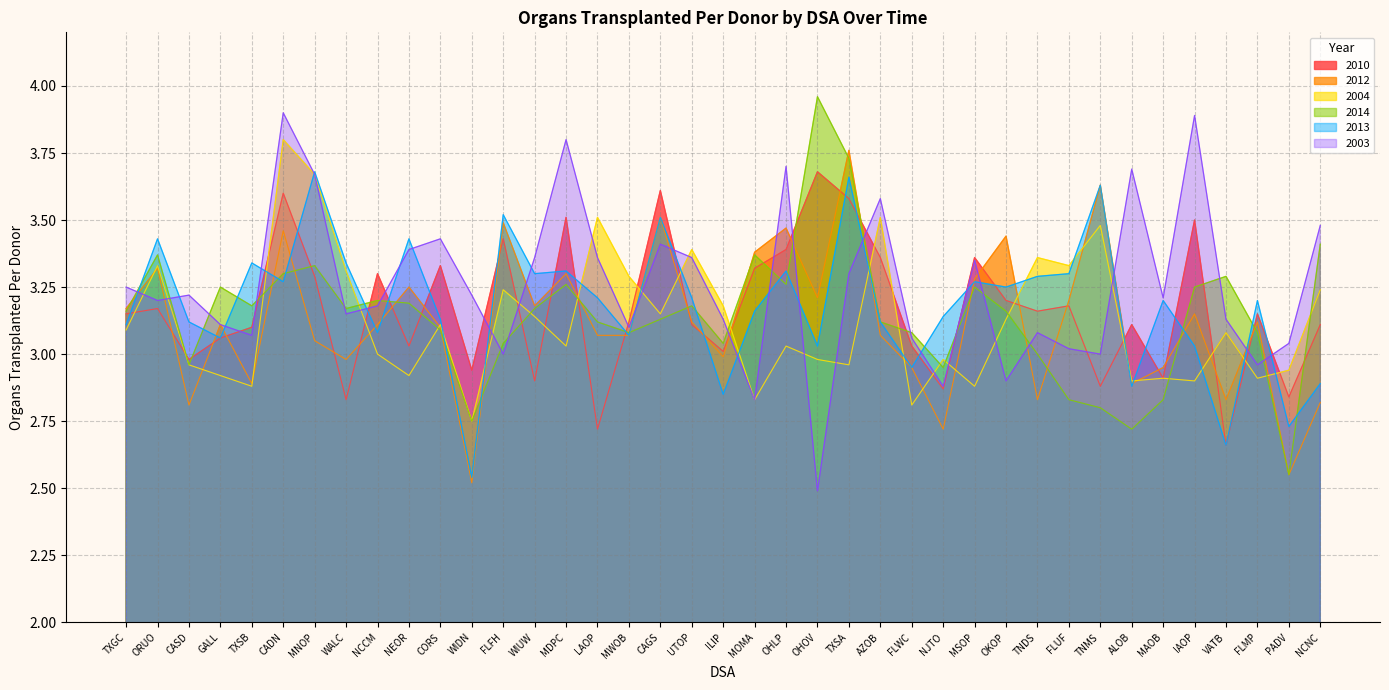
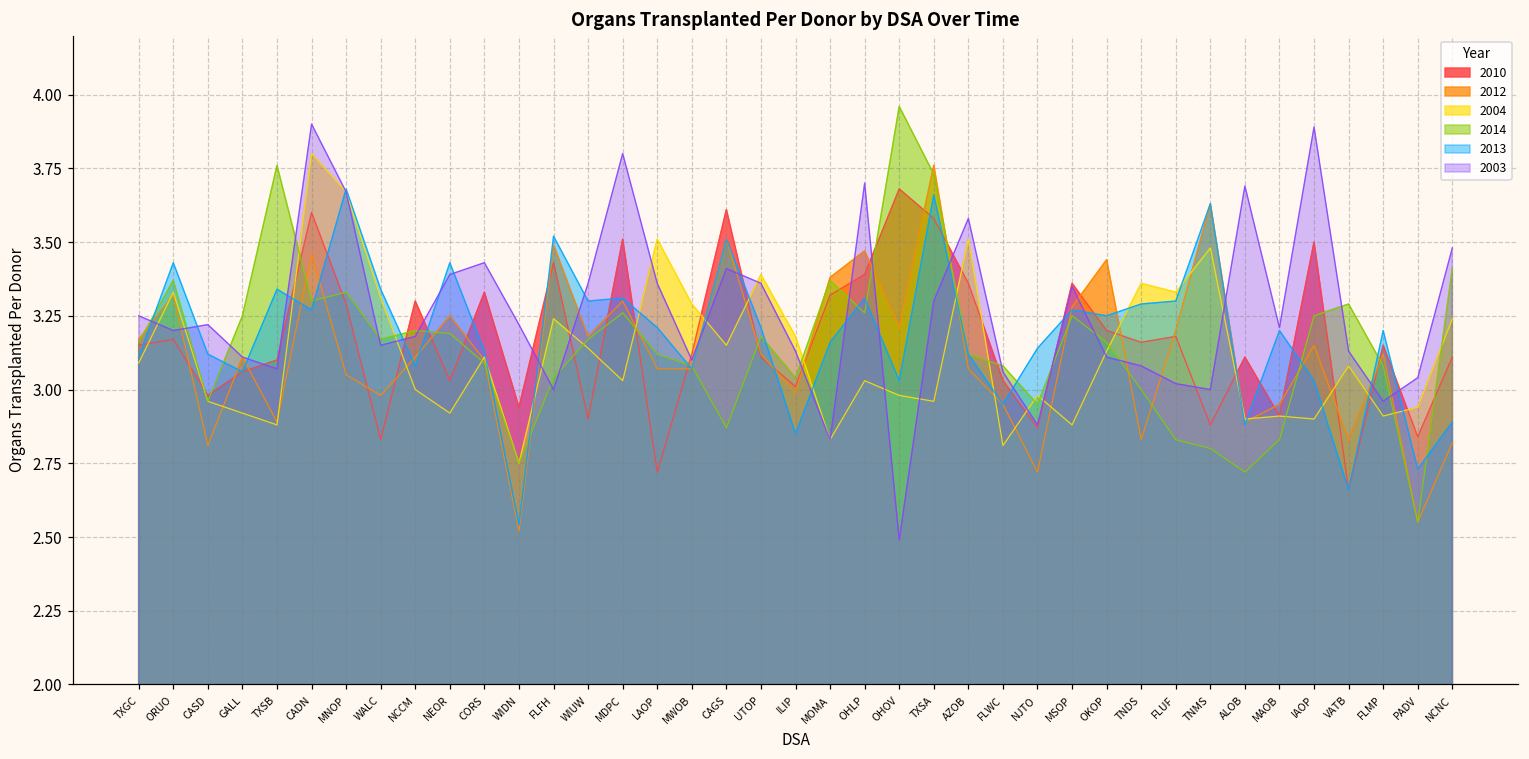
2014, TXSB: 3.18 -> 3.76
2014, CAGS: 3.13 -> 2.87
2003, OKOP: 2.90 -> 3.11
